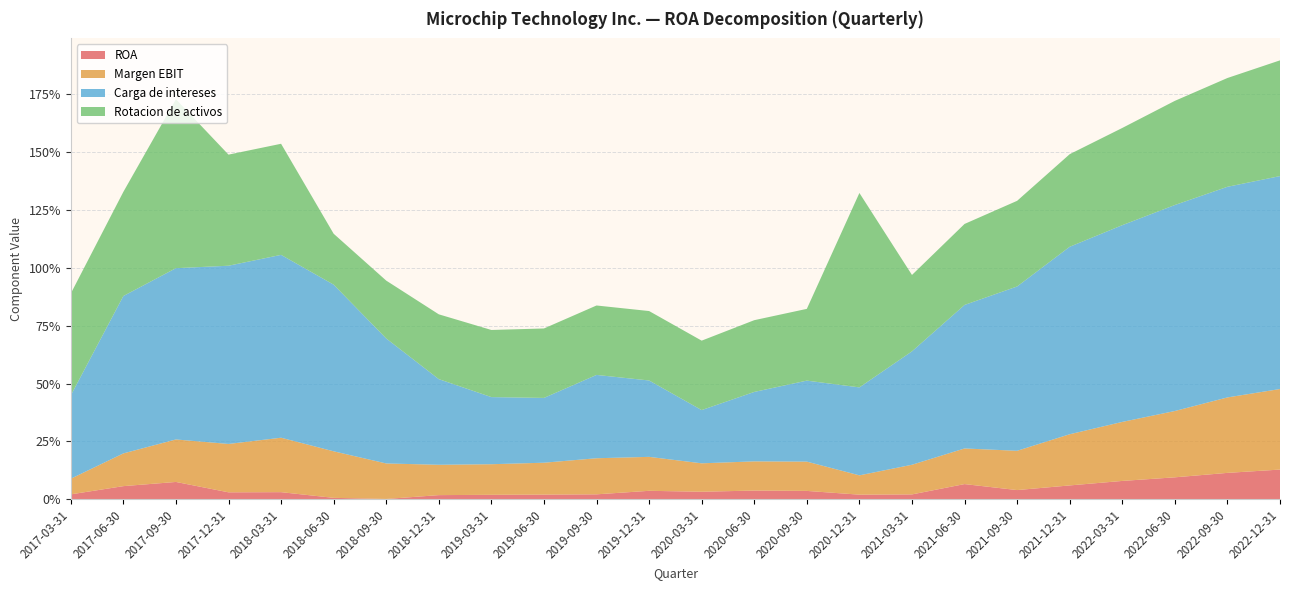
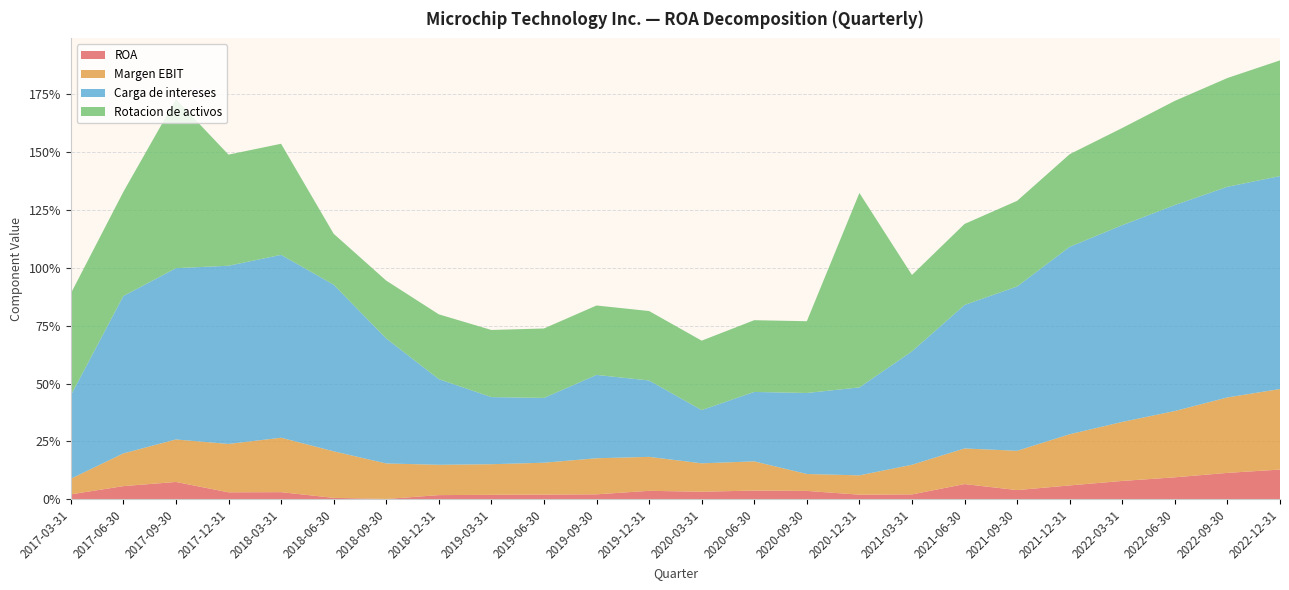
Margen EBIT, 2020-09-30: 13% -> 7%
